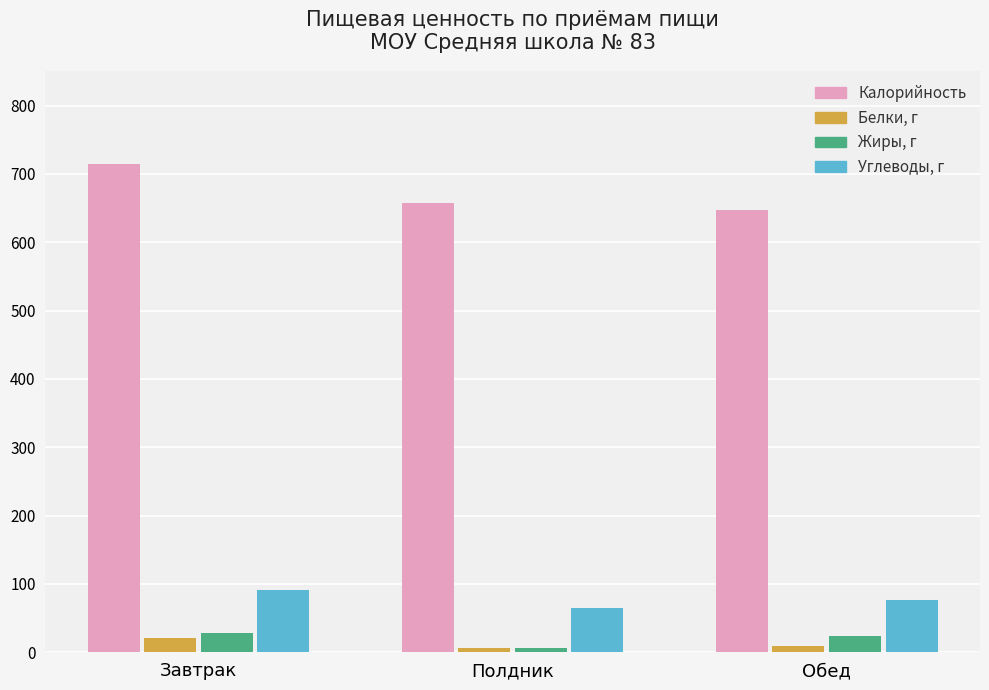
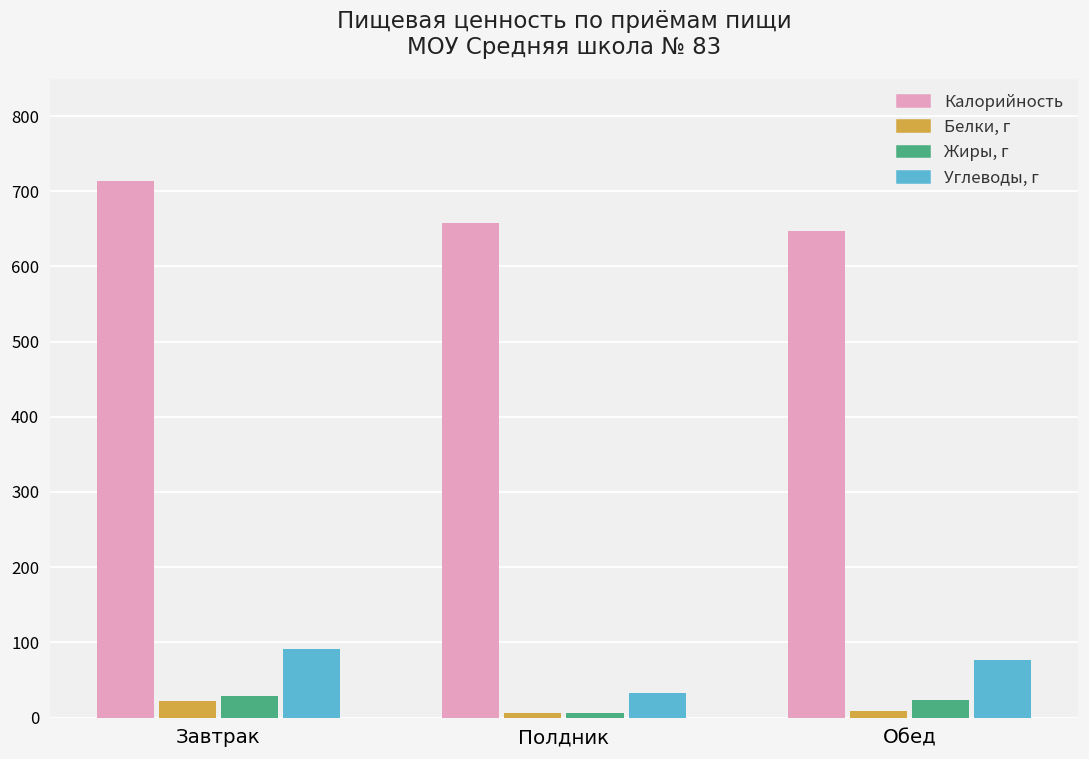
Углеводы, г, Полдник: 60 -> 30
